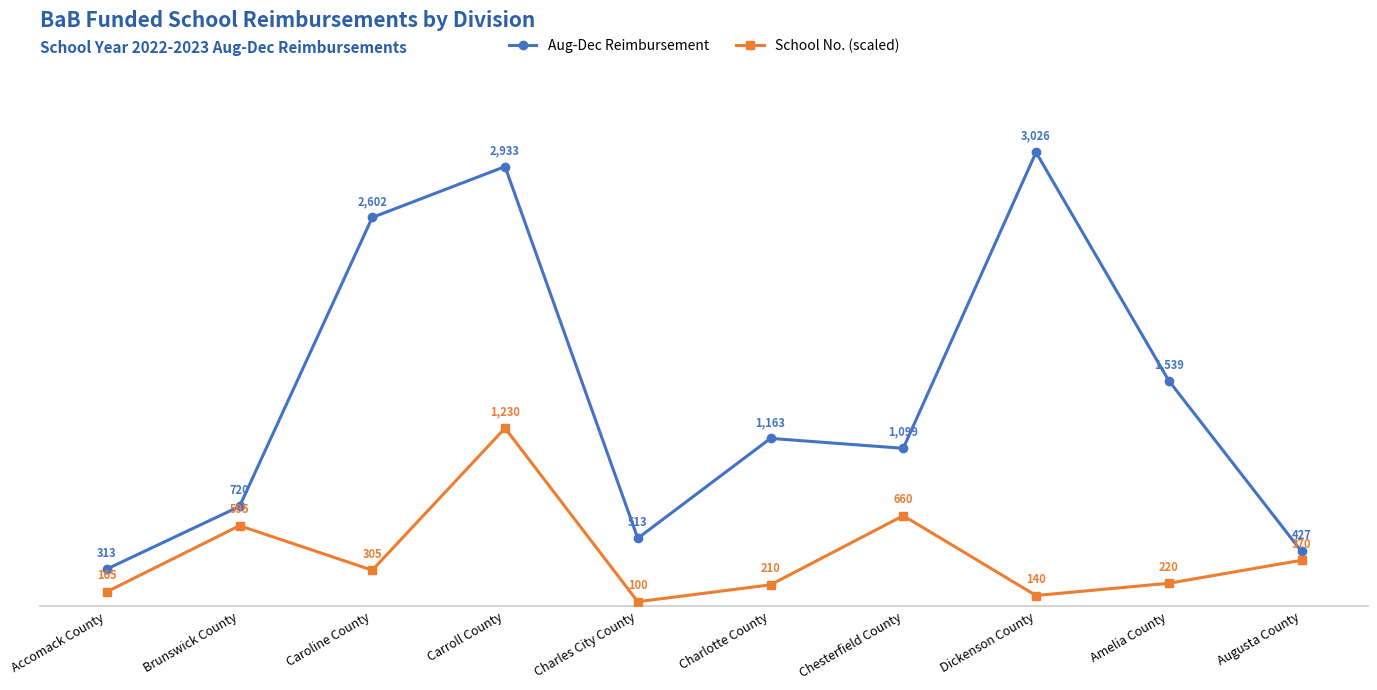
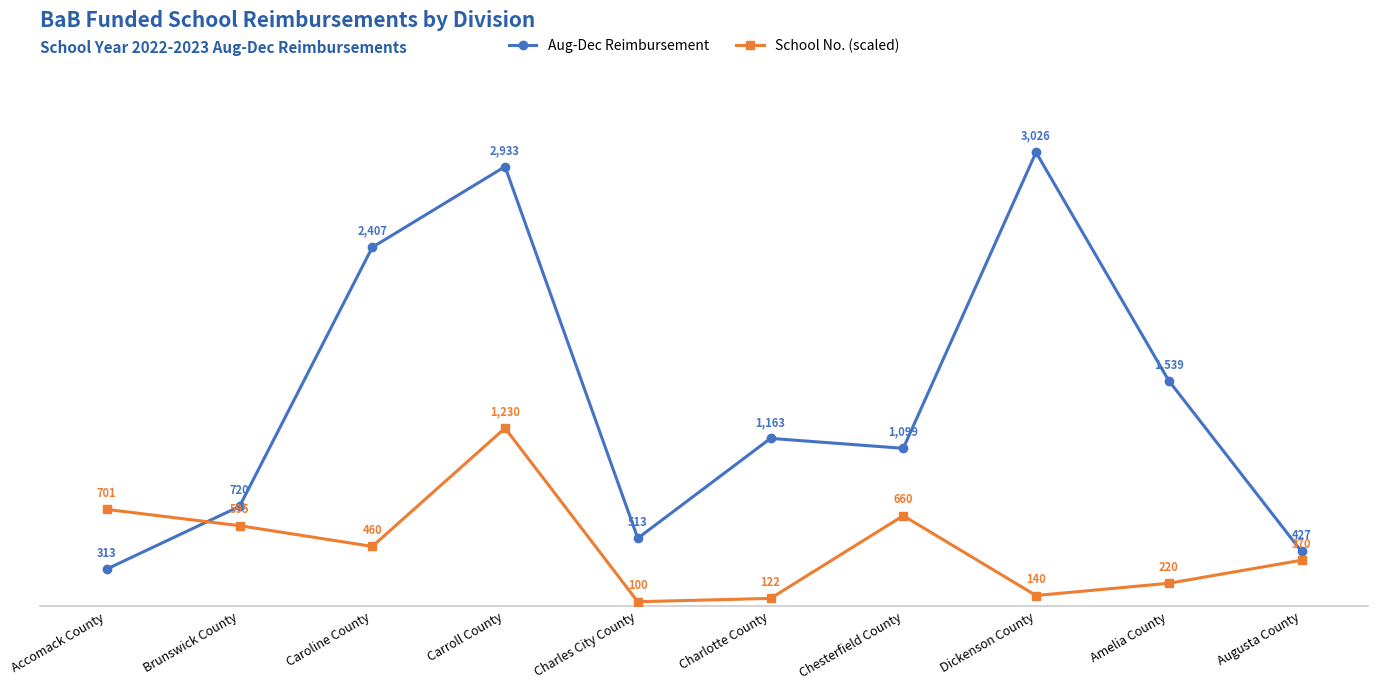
School No. (scaled), Accomack County: 165 -> 701
Aug-Dec Reimbursement, Caroline County: 2,602 -> 2,407
School No. (scaled), Caroline County: 305 -> 460
School No. (scaled), Charlotte County: 210 -> 122
